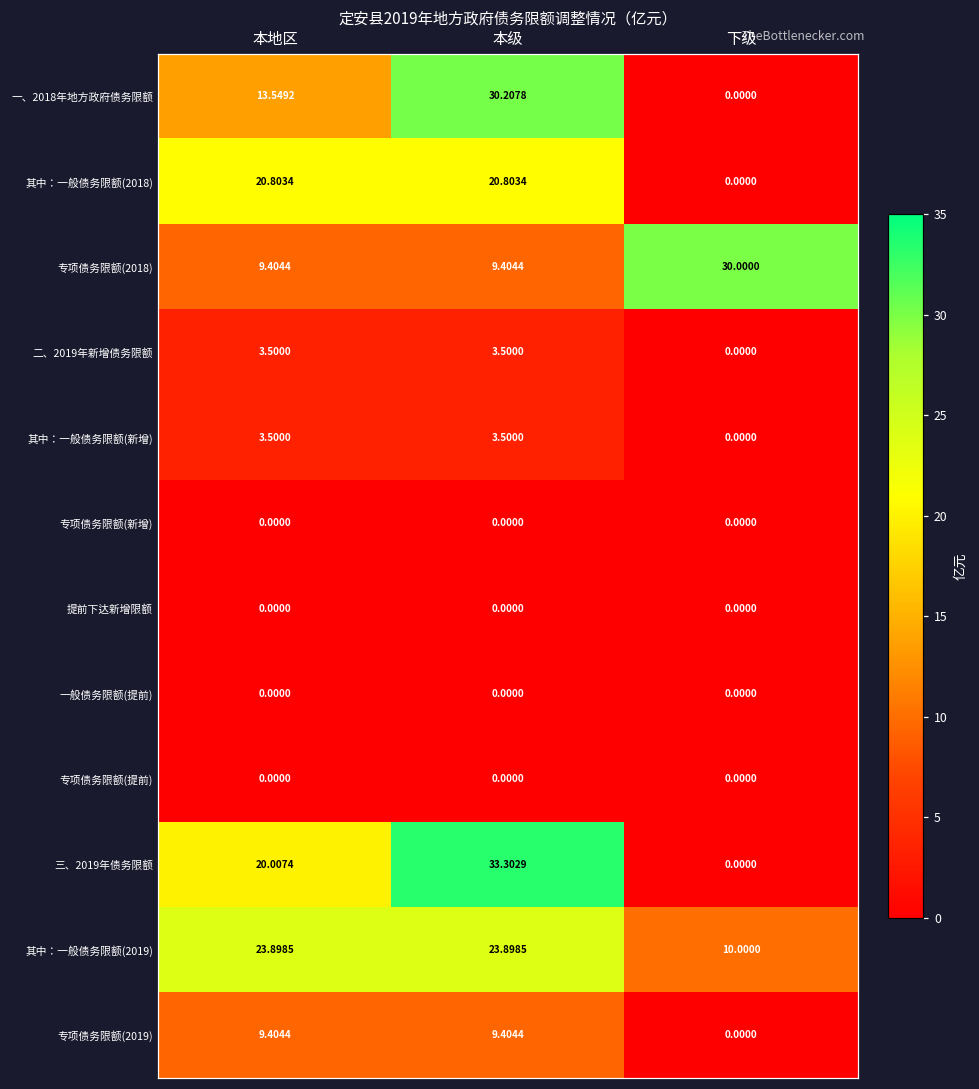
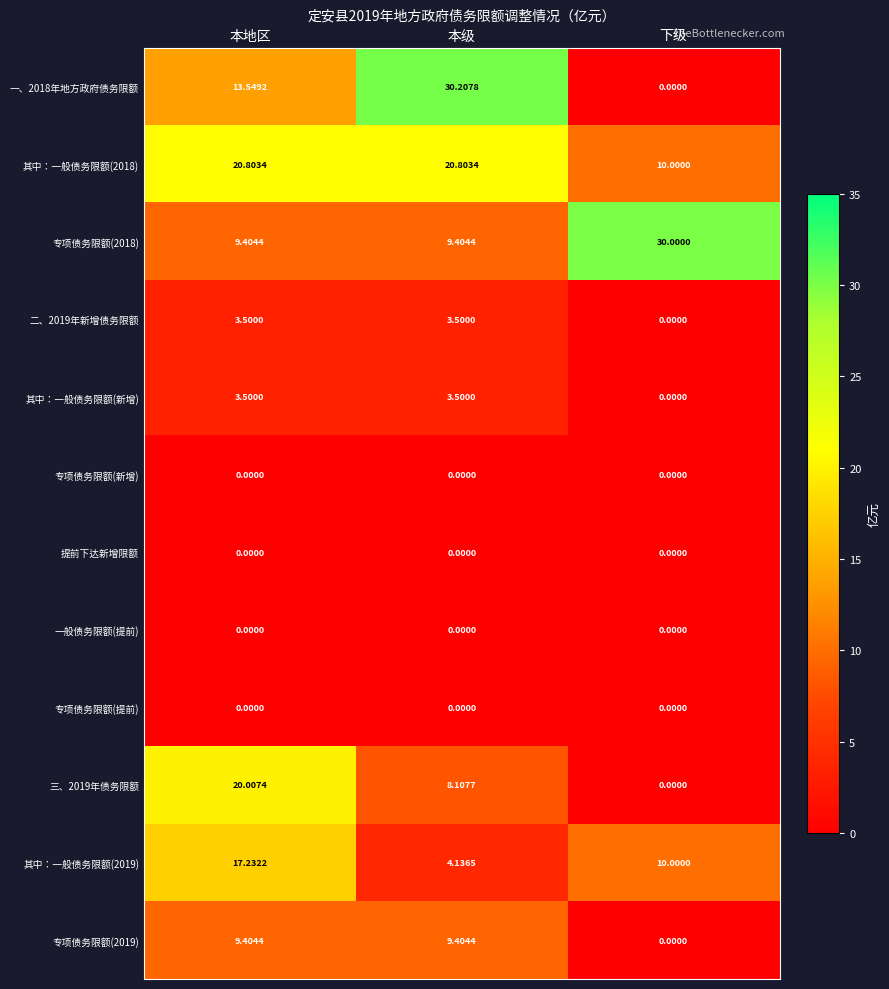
其中：一般债务限额(2018), 下级: 0.0000 -> 10.0000
三、2019年债务限额, 本级: 33.3029 -> 8.1077
其中：一般债务限额(2019), 本地区: 23.8985 -> 17.2322
其中：一般债务限额(2019), 本级: 23.8985 -> 4.1365
